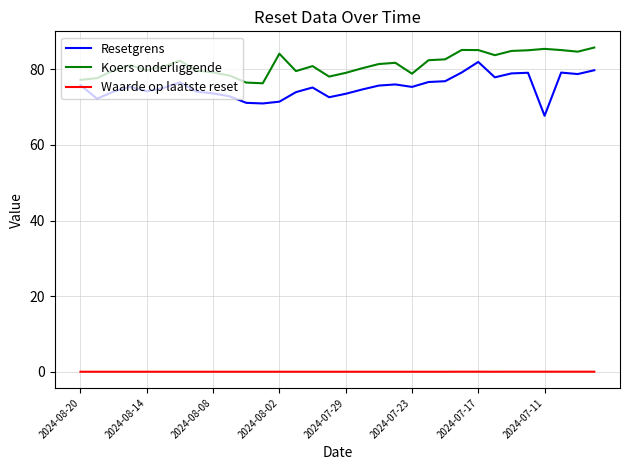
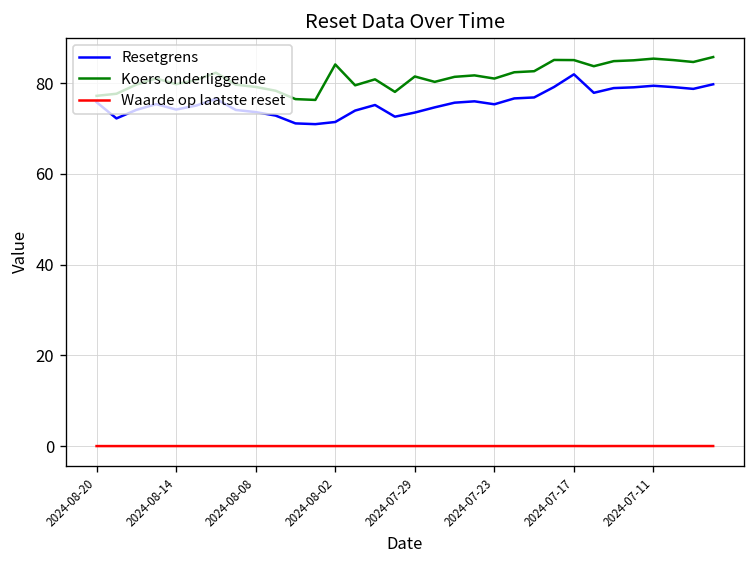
Koers onderliggende, 2024-07-29: 79 -> 81
Koers onderliggende, 2024-07-23: 79 -> 81
Resetgrens, 2024-07-11: 68 -> 79
